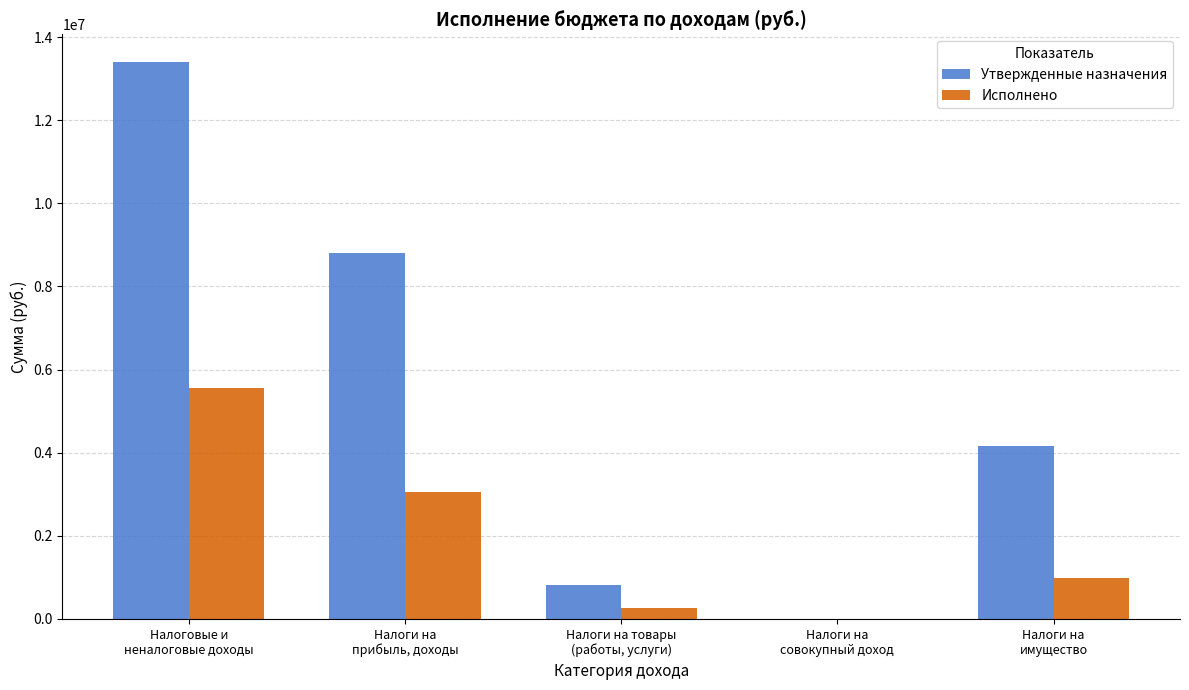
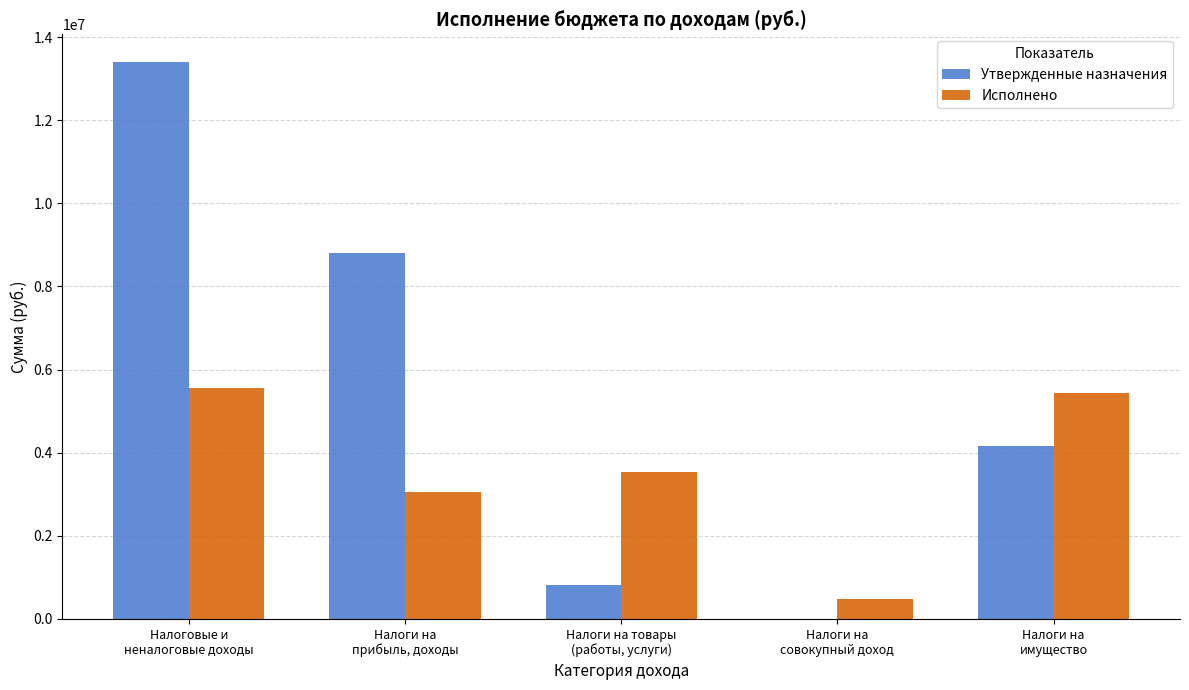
Исполнено, Налоги на товары (работы, услуги): 300000 -> 3500000
Исполнено, Налоги на совокупный доход: 0 -> 500000
Исполнено, Налоги на имущество: 1000000 -> 5400000
